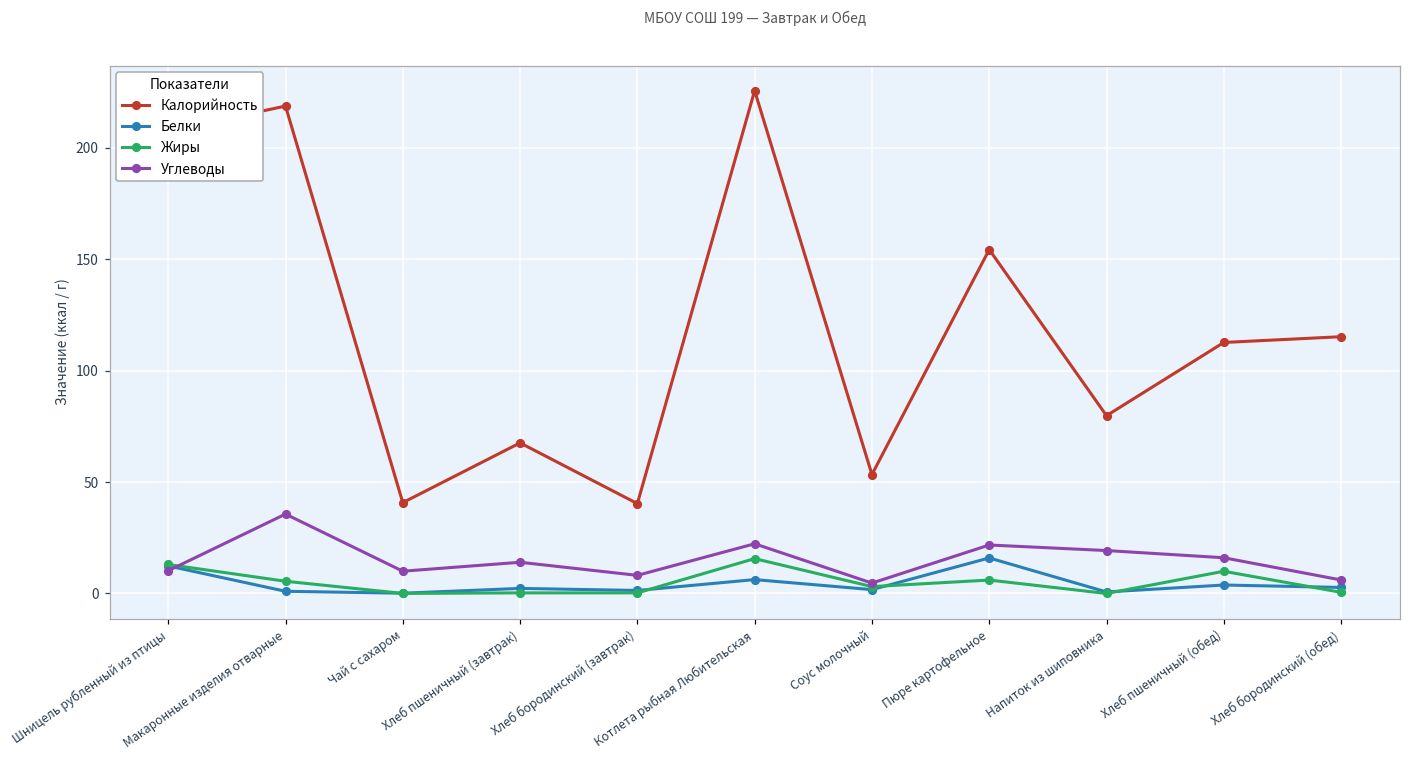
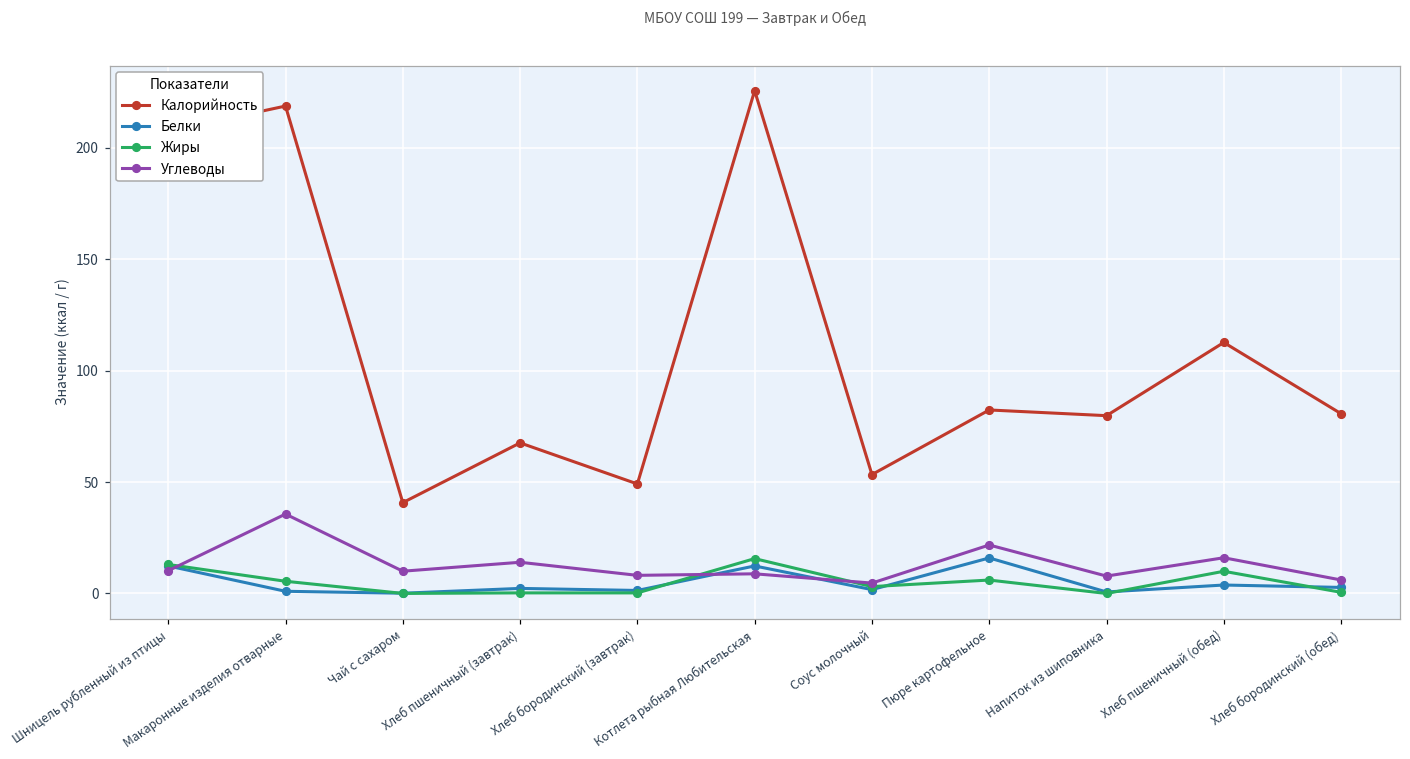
Калорийность, Хлеб бородинский (завтрак): 40 -> 49
Белки, Котлета рыбная Любительская: 6 -> 12
Углеводы, Котлета рыбная Любительская: 22 -> 9
Калорийность, Пюре картофельное: 154 -> 82
Углеводы, Напиток из шиповника: 19 -> 8
Калорийность, Хлеб бородинский (обед): 115 -> 81
